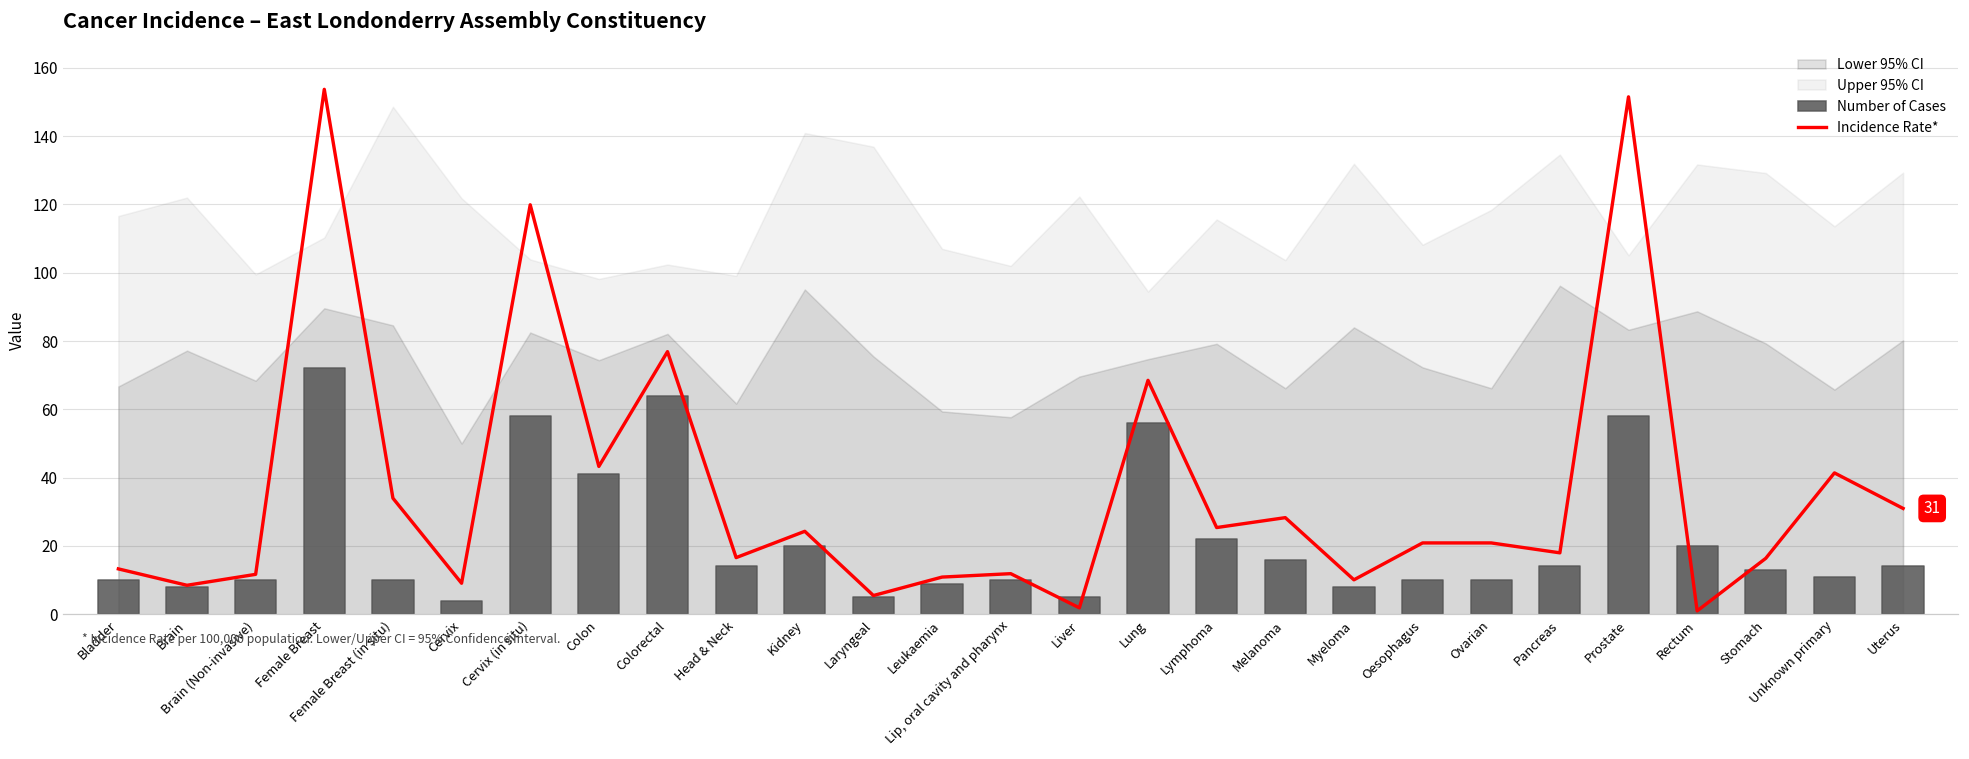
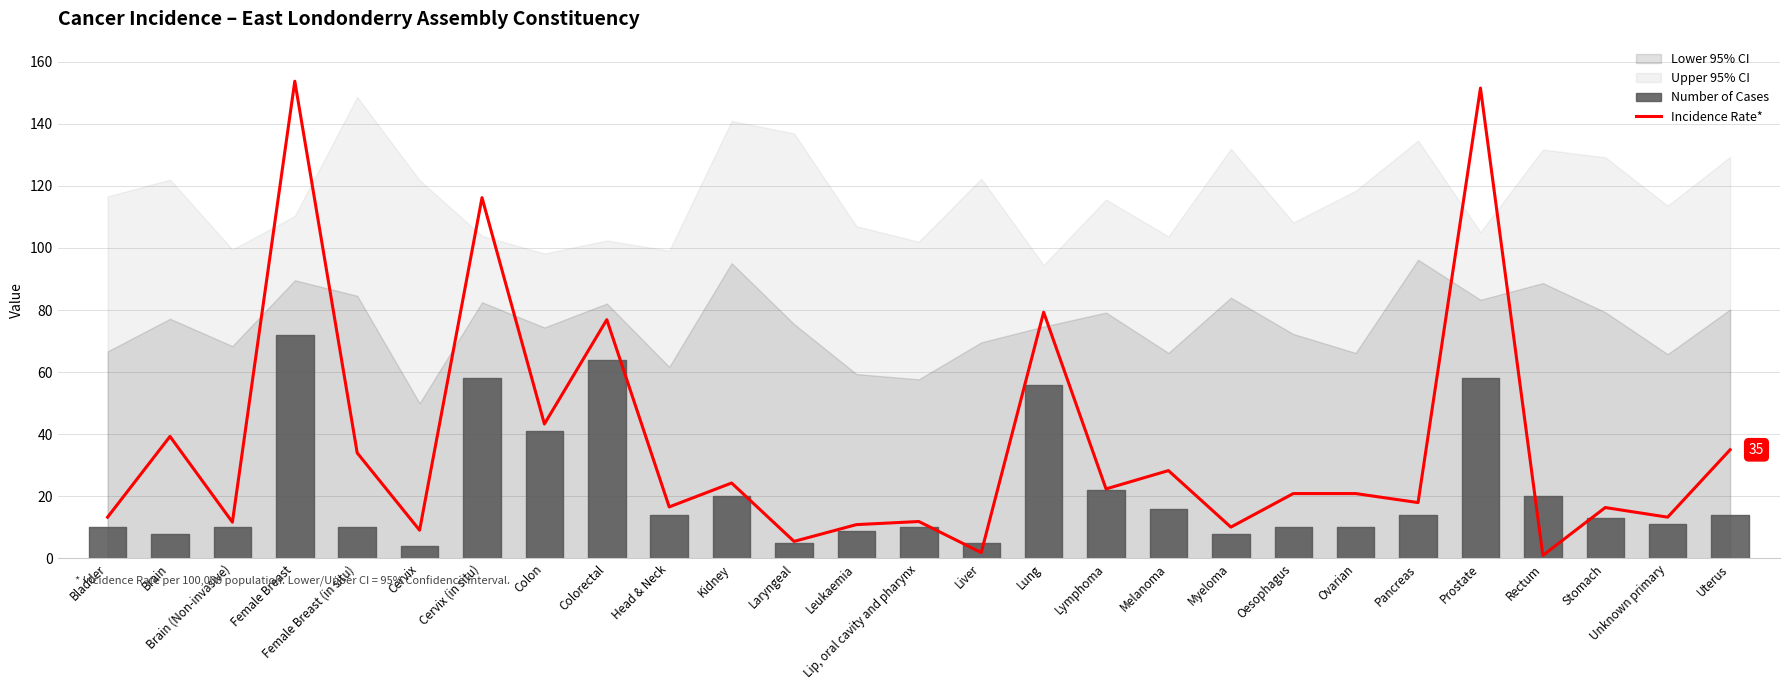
Incidence Rate*, Brain: 9 -> 39
Incidence Rate*, Cervix (in situ): 120 -> 116
Incidence Rate*, Lung: 69 -> 79
Incidence Rate*, Lymphoma: 25 -> 22
Incidence Rate*, Unknown primary: 41 -> 13
Incidence Rate*, Uterus: 31 -> 35
